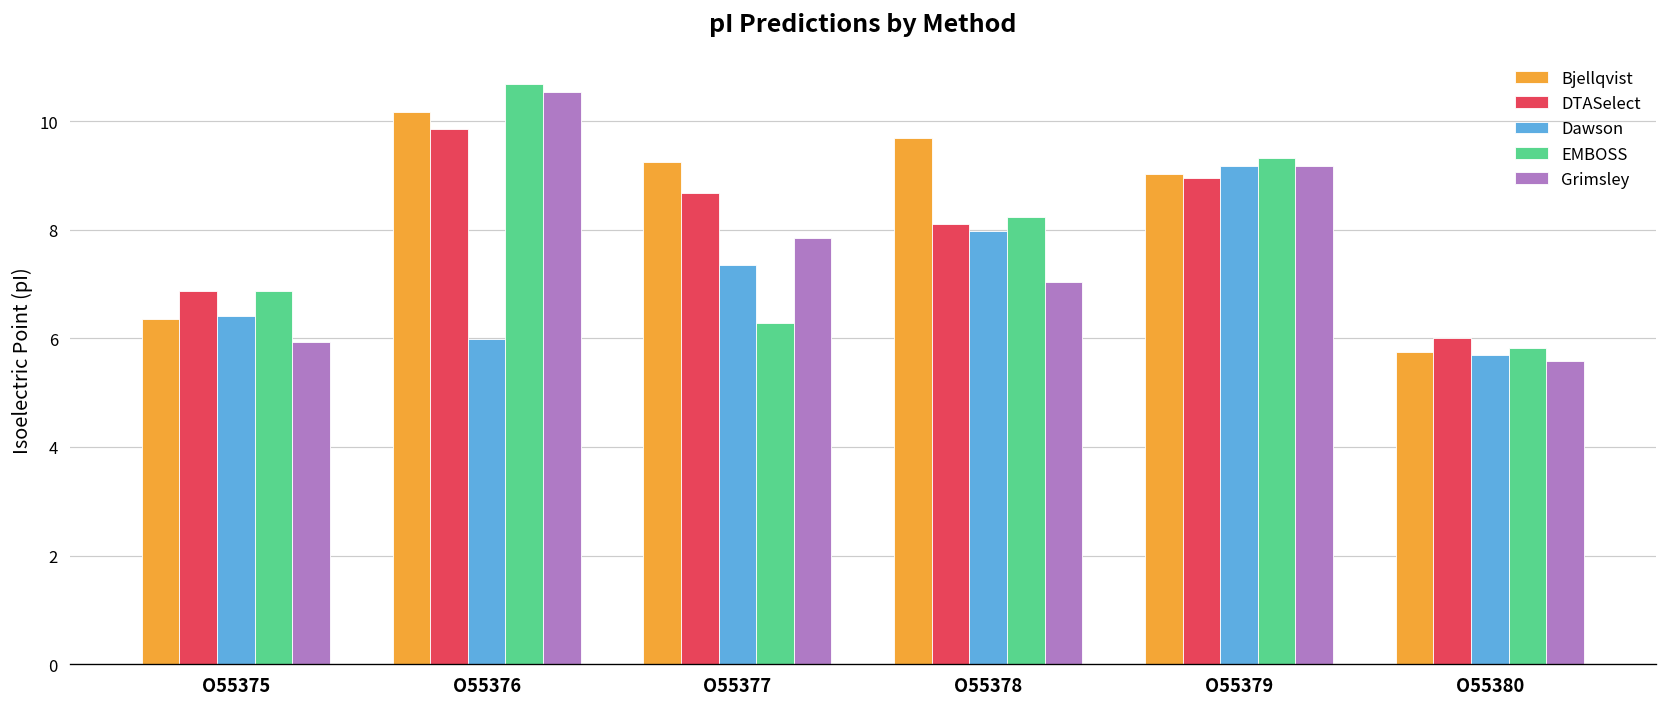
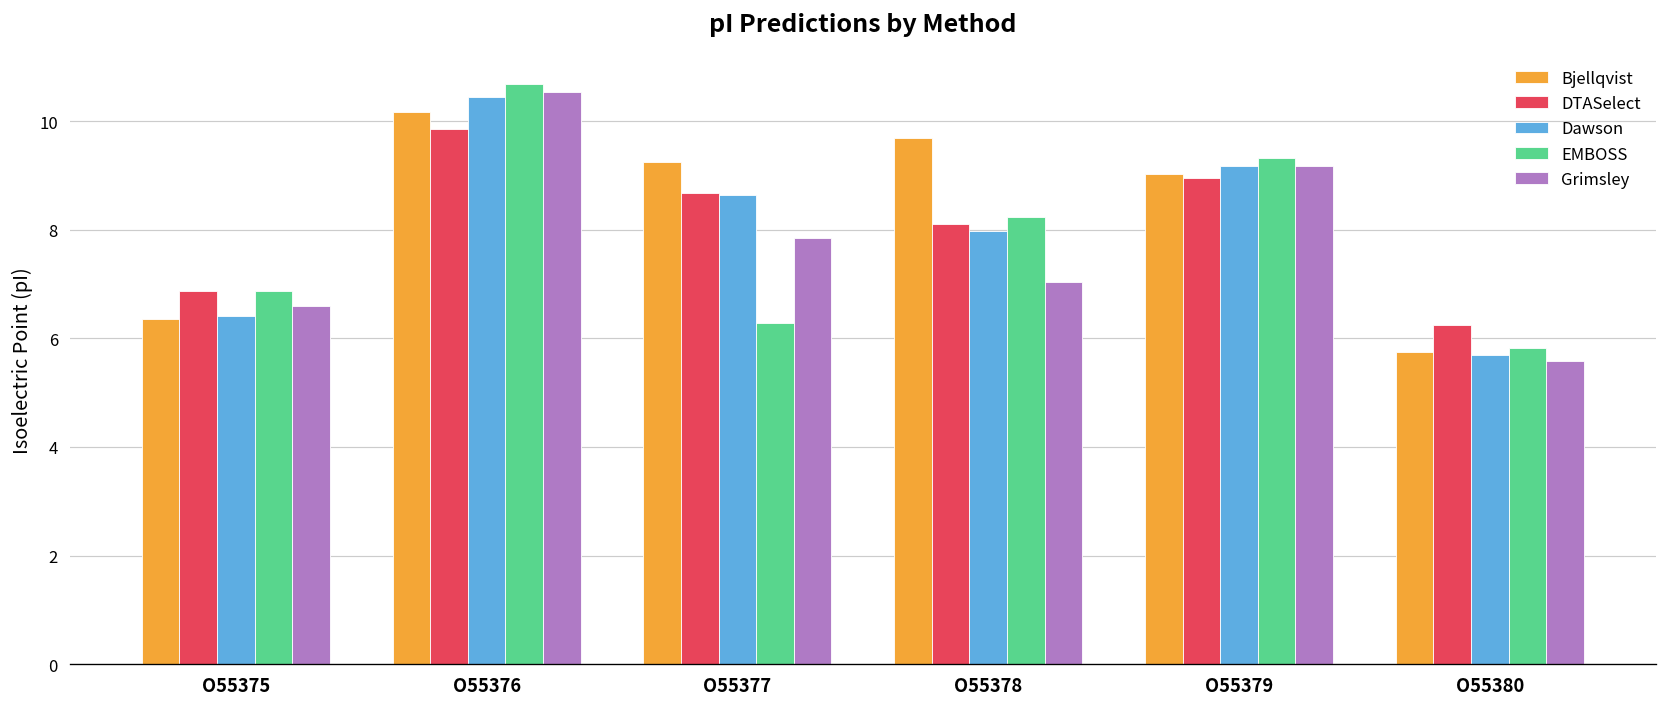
Grimsley, O55375: 5.9 -> 6.6
Dawson, O55376: 6.0 -> 10.5
Dawson, O55377: 7.4 -> 8.6
DTASelect, O55380: 6.0 -> 6.2
